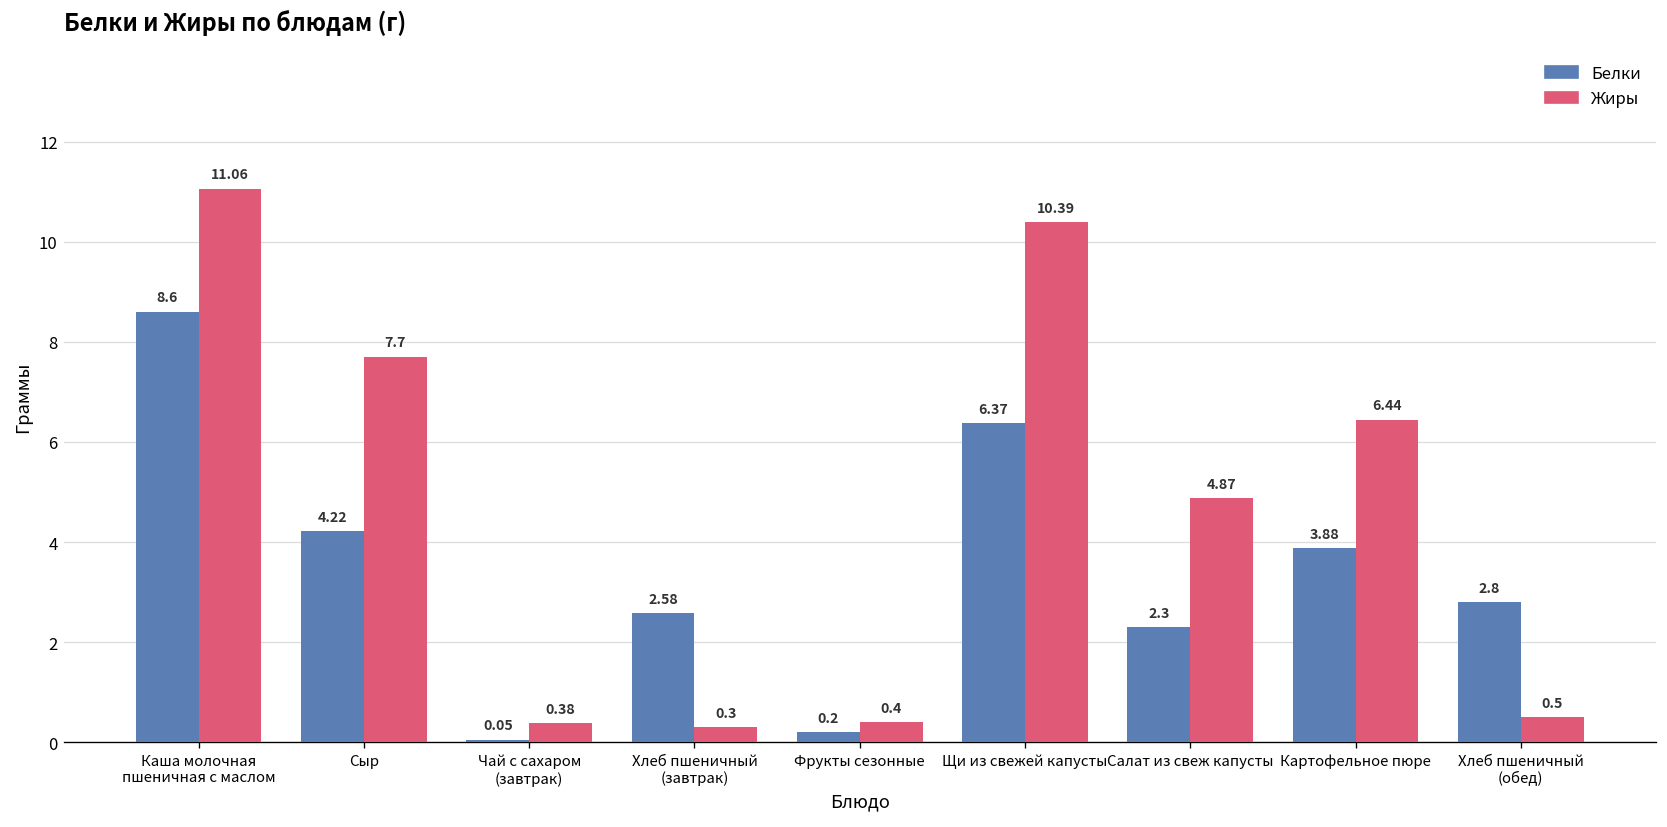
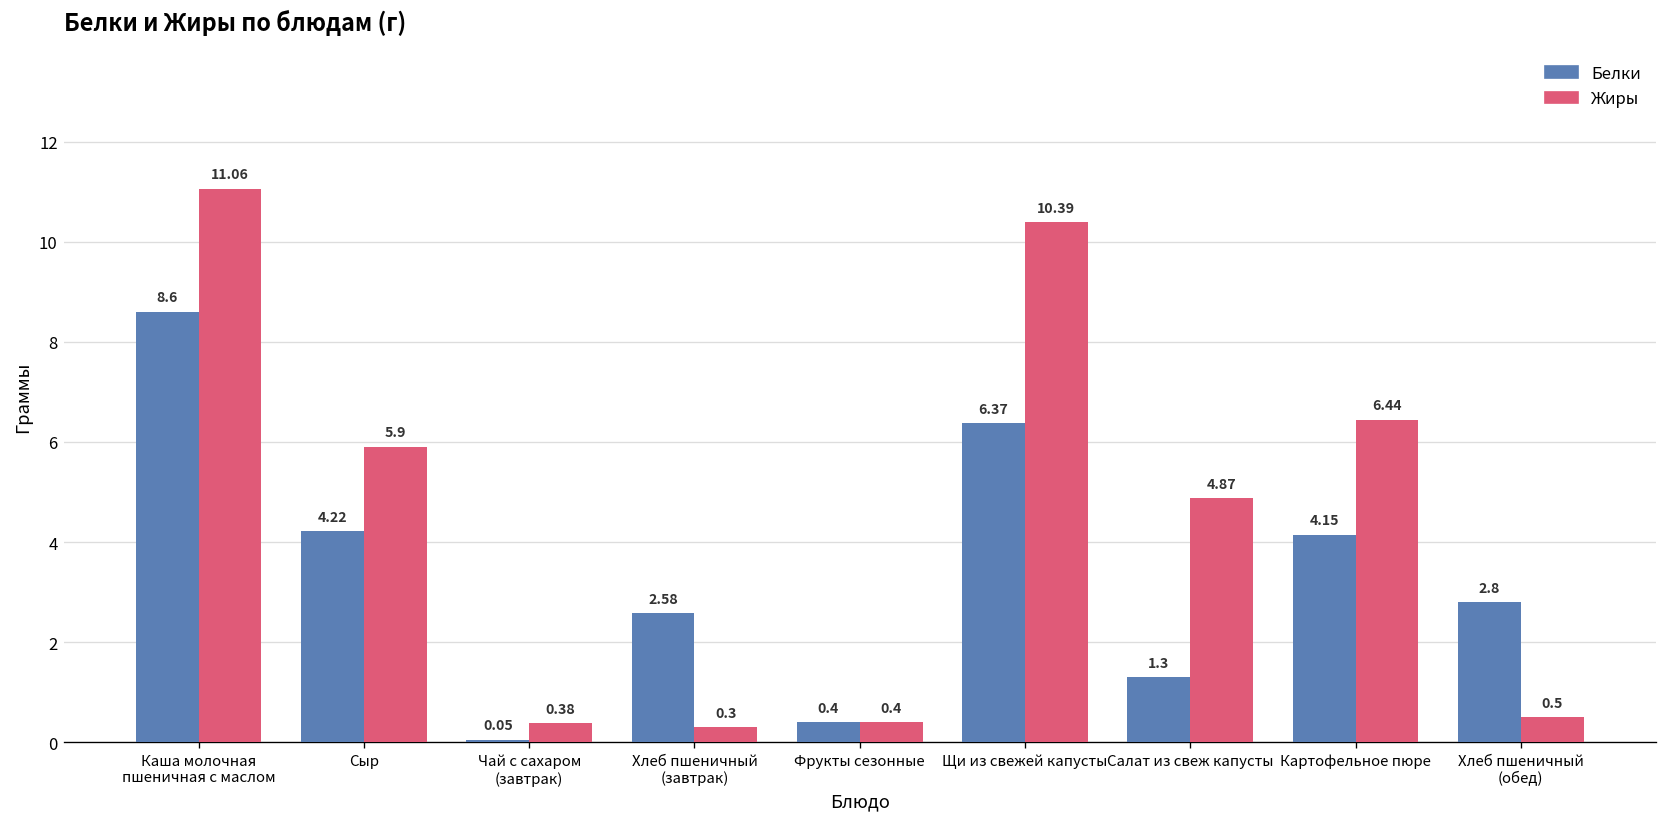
Жиры, Сыр: 7.7 -> 5.9
Белки, Фрукты сезонные: 0.2 -> 0.4
Белки, Салат из свеж капусты: 2.3 -> 1.3
Белки, Картофельное пюре: 3.88 -> 4.15
